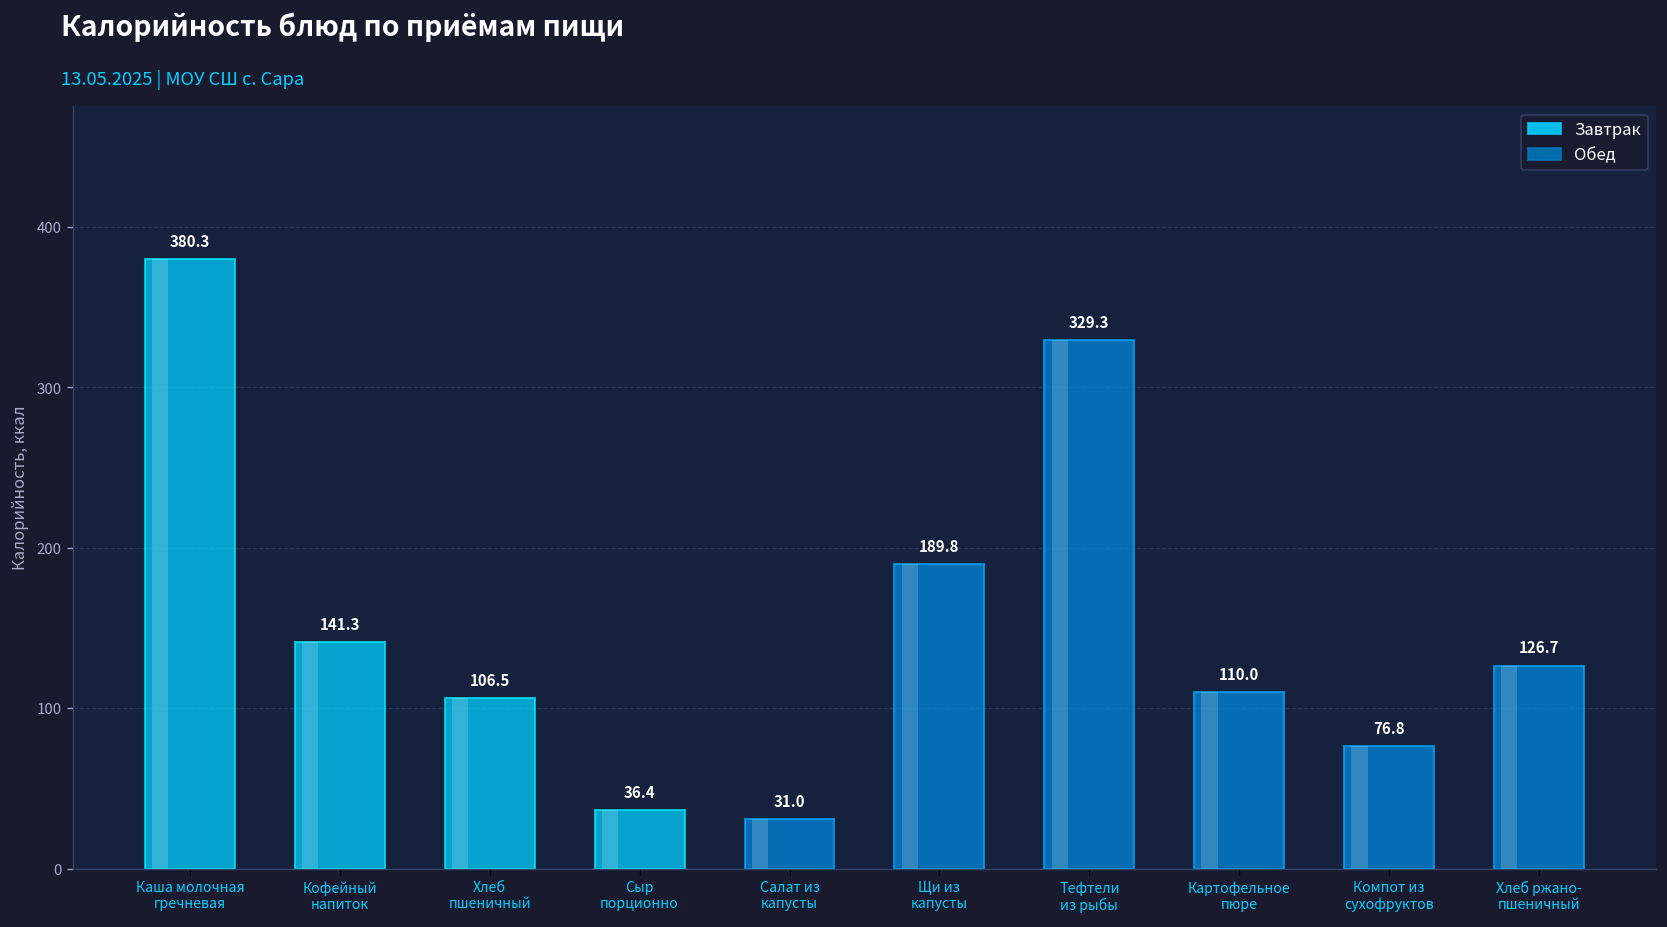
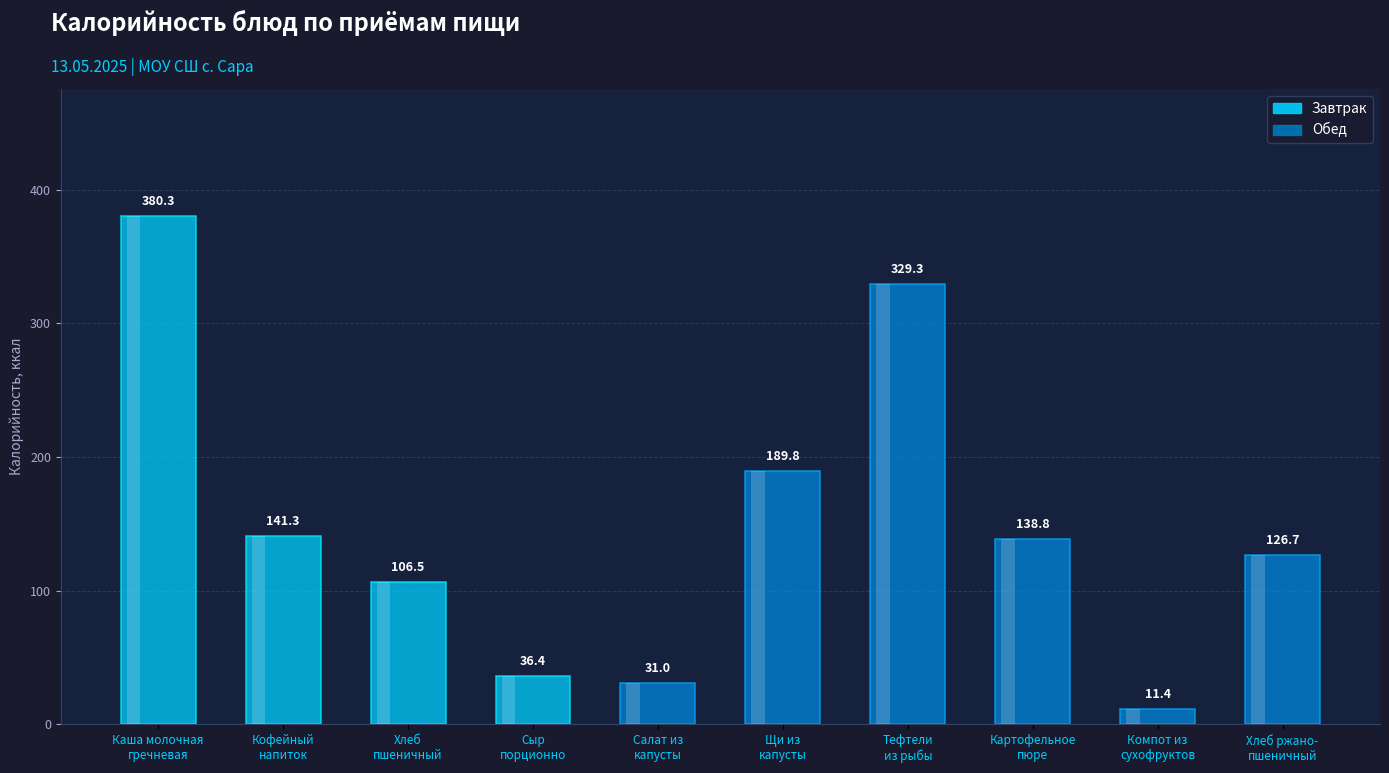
Картофельное пюре: 110.0 -> 138.8
Компот из сухофруктов: 76.8 -> 11.4
